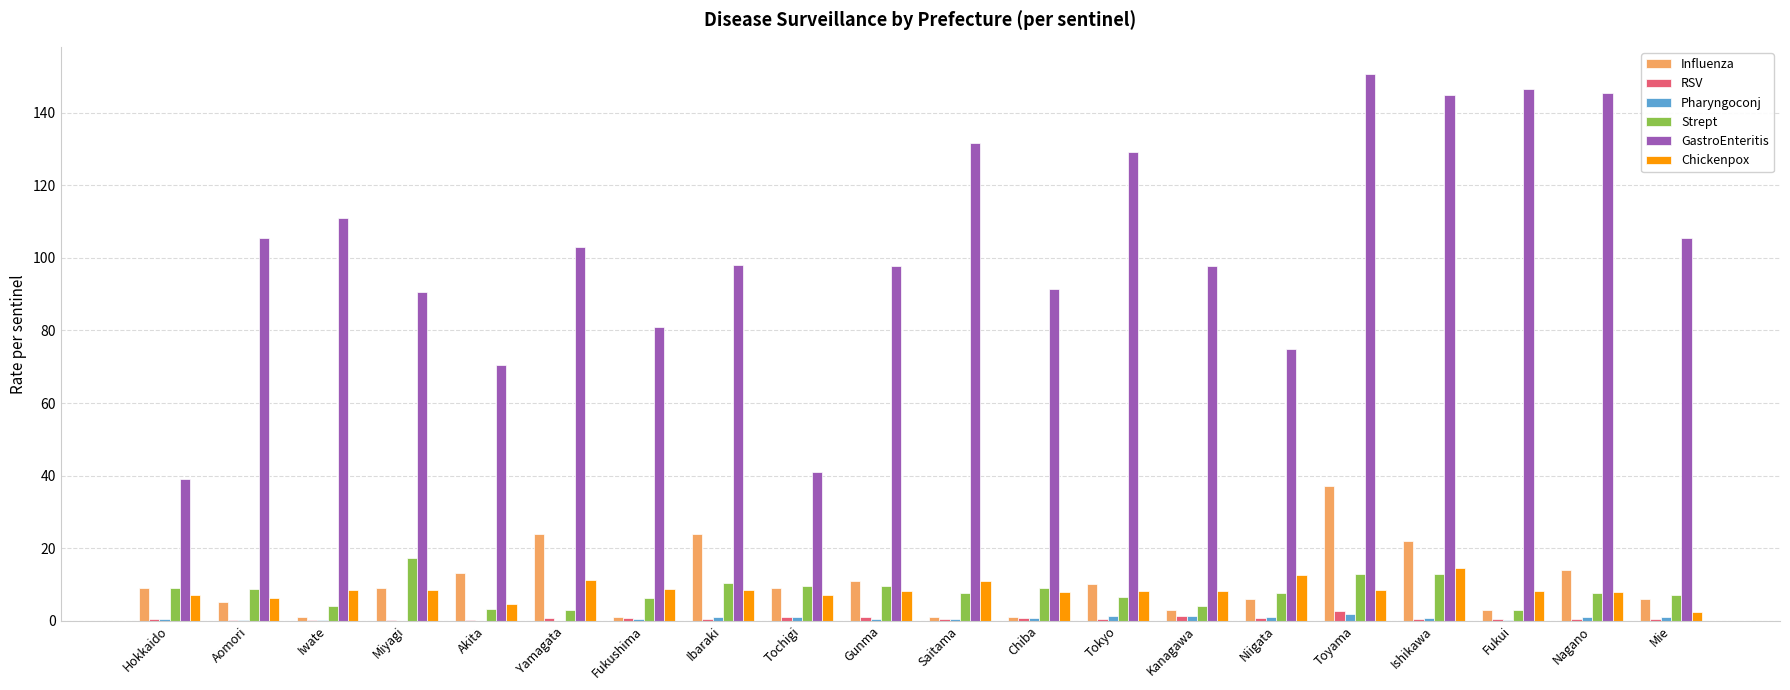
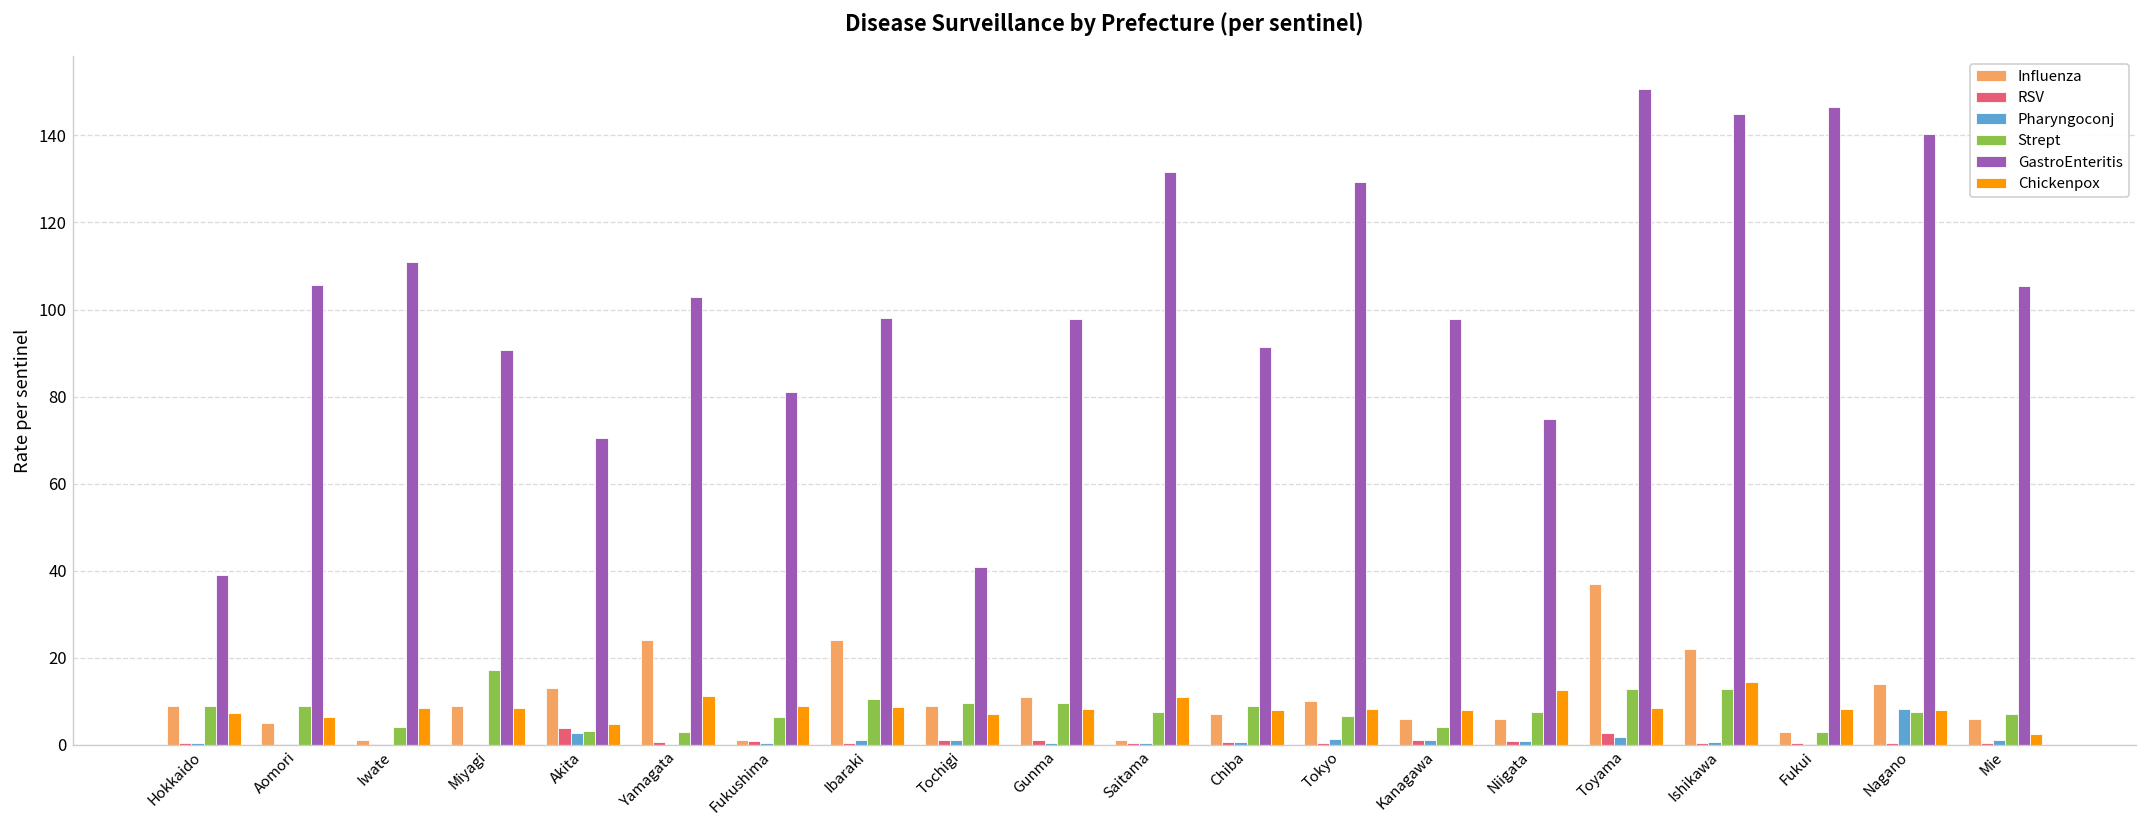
RSV, Akita: 0 -> 4
Pharyngoconj, Akita: 0 -> 3
Influenza, Chiba: 1 -> 7
Influenza, Kanagawa: 3 -> 6
Pharyngoconj, Nagano: 1 -> 8
GastroEnteritis, Nagano: 146 -> 140
